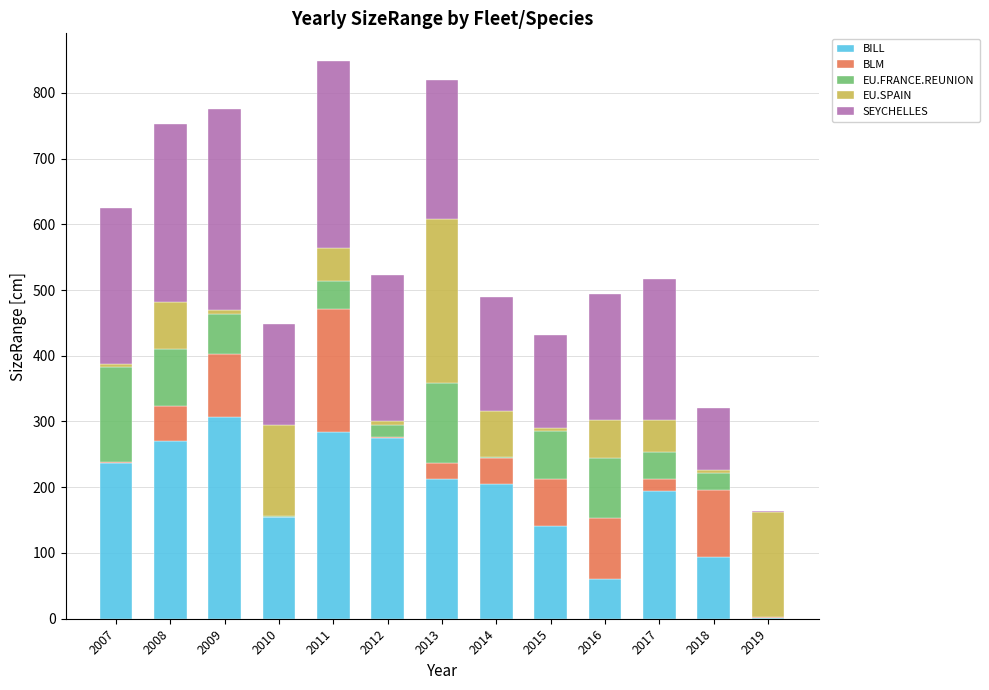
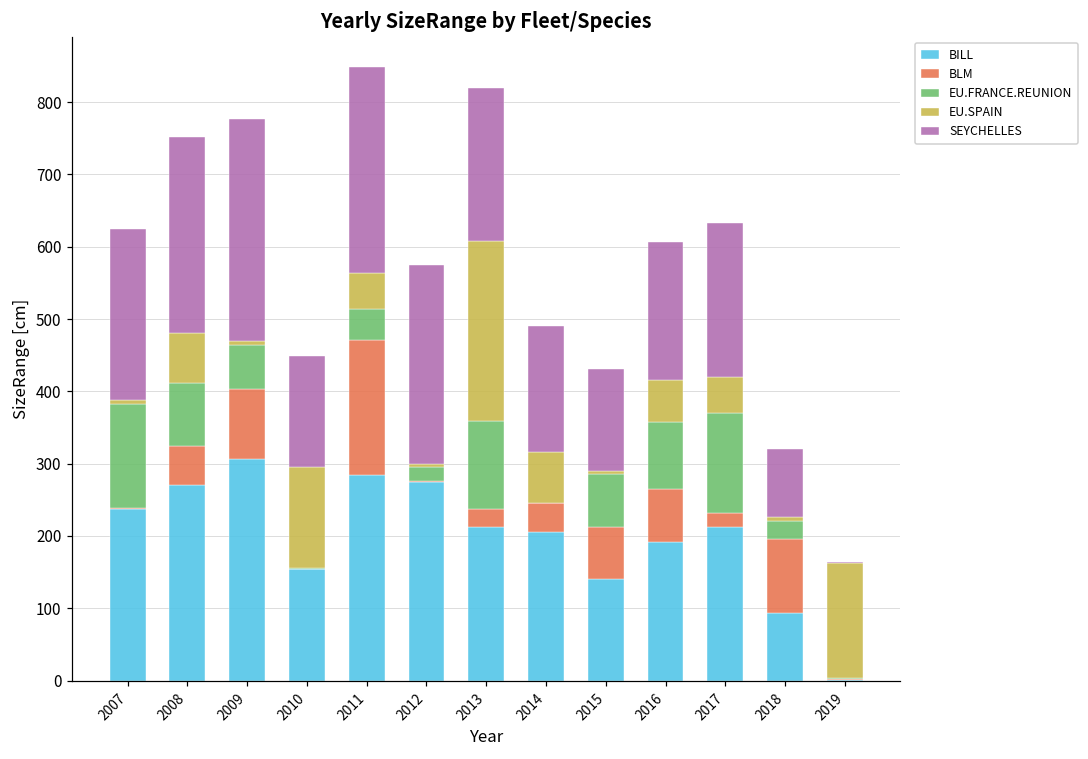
SEYCHELLES, 2012: 220 -> 280
BILL, 2016: 60 -> 190
BLM, 2016: 90 -> 70
BILL, 2017: 190 -> 210
EU.FRANCE.REUNION, 2017: 40 -> 140
